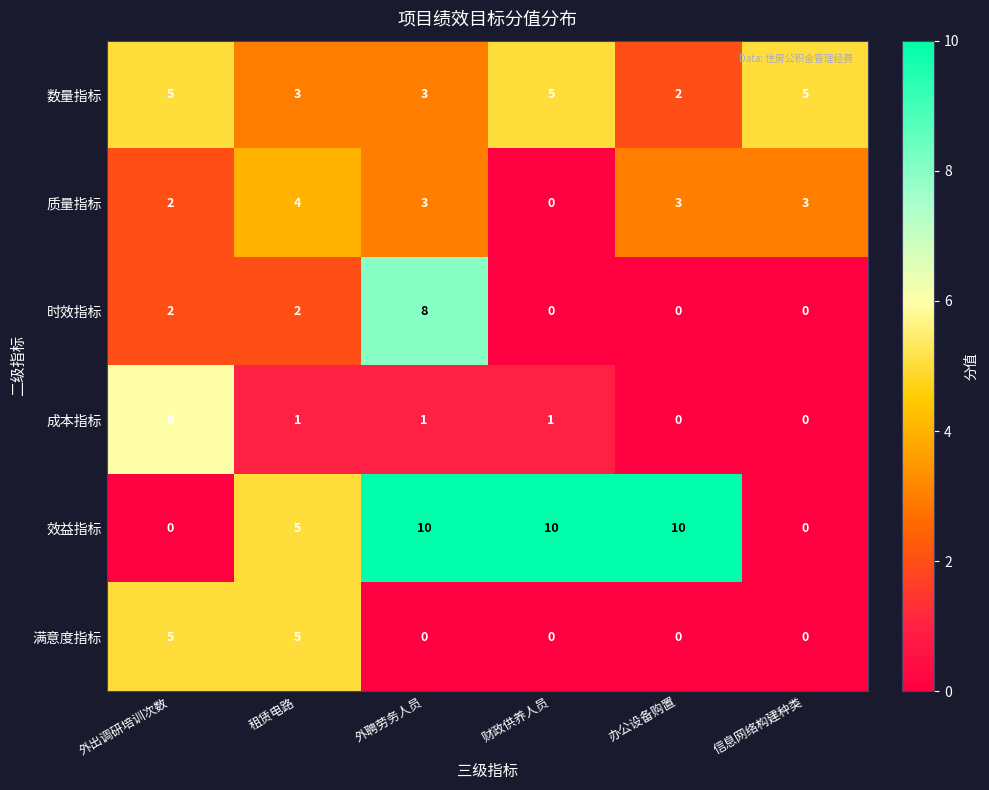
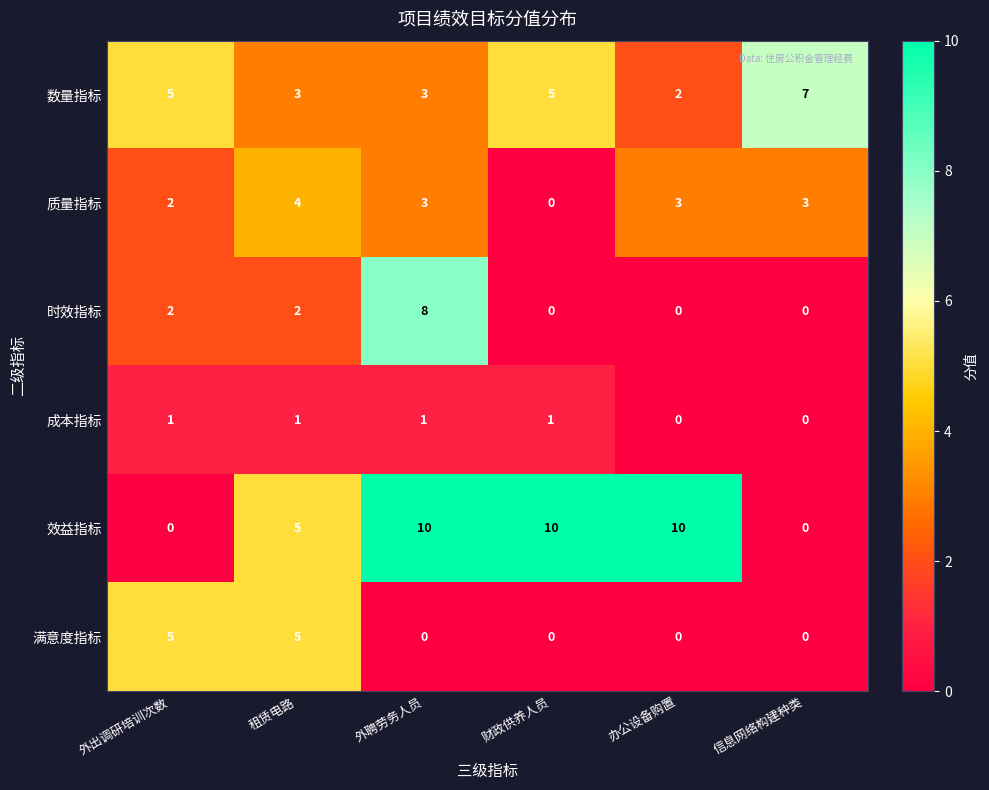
数量指标, 信息网络构建种类: 5 -> 7
成本指标, 外出调研培训次数: 6 -> 1
